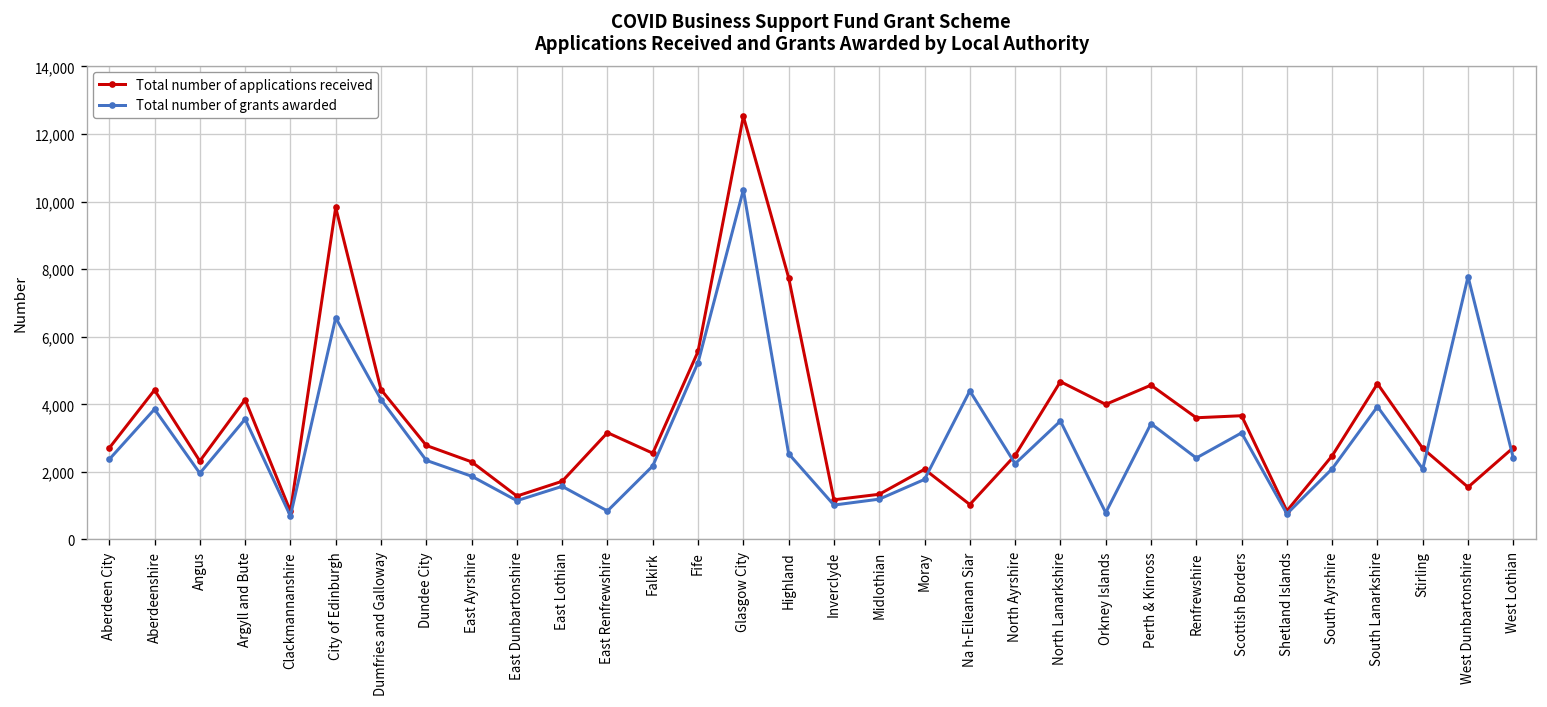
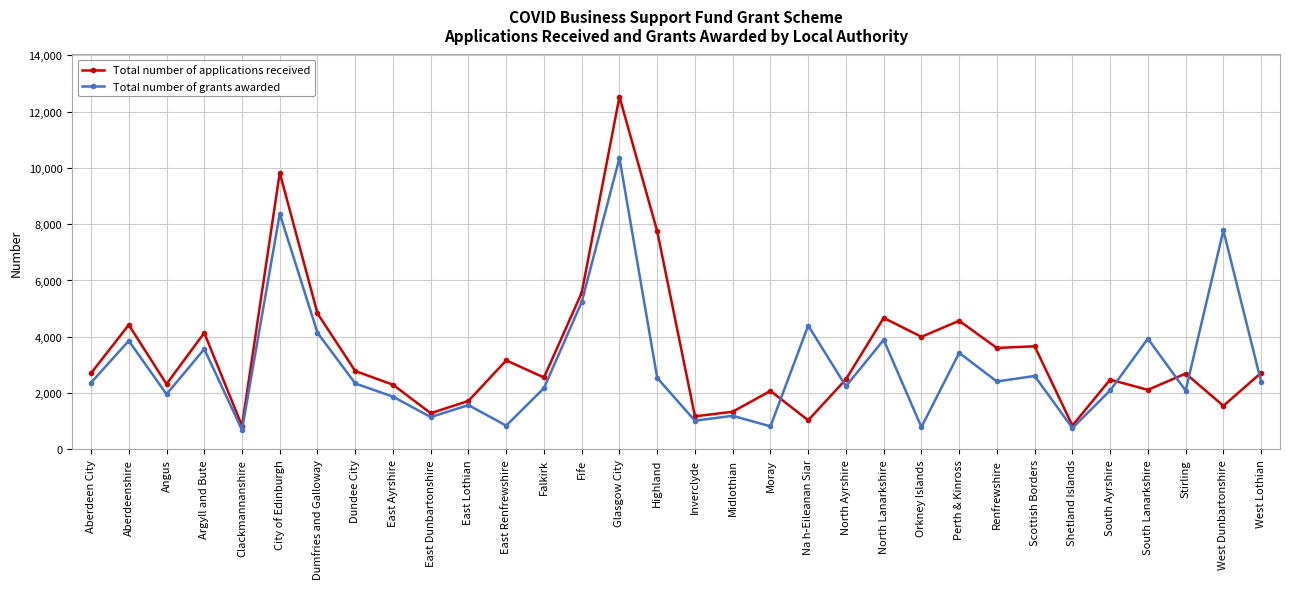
Total number of grants awarded, City of Edinburgh: 6,600 -> 8,400
Total number of applications received, Dumfries and Galloway: 4,400 -> 4,800
Total number of grants awarded, Moray: 1,800 -> 800
Total number of grants awarded, North Lanarkshire: 3,500 -> 3,900
Total number of grants awarded, Scottish Borders: 3,200 -> 2,600
Total number of applications received, South Lanarkshire: 4,600 -> 2,100
